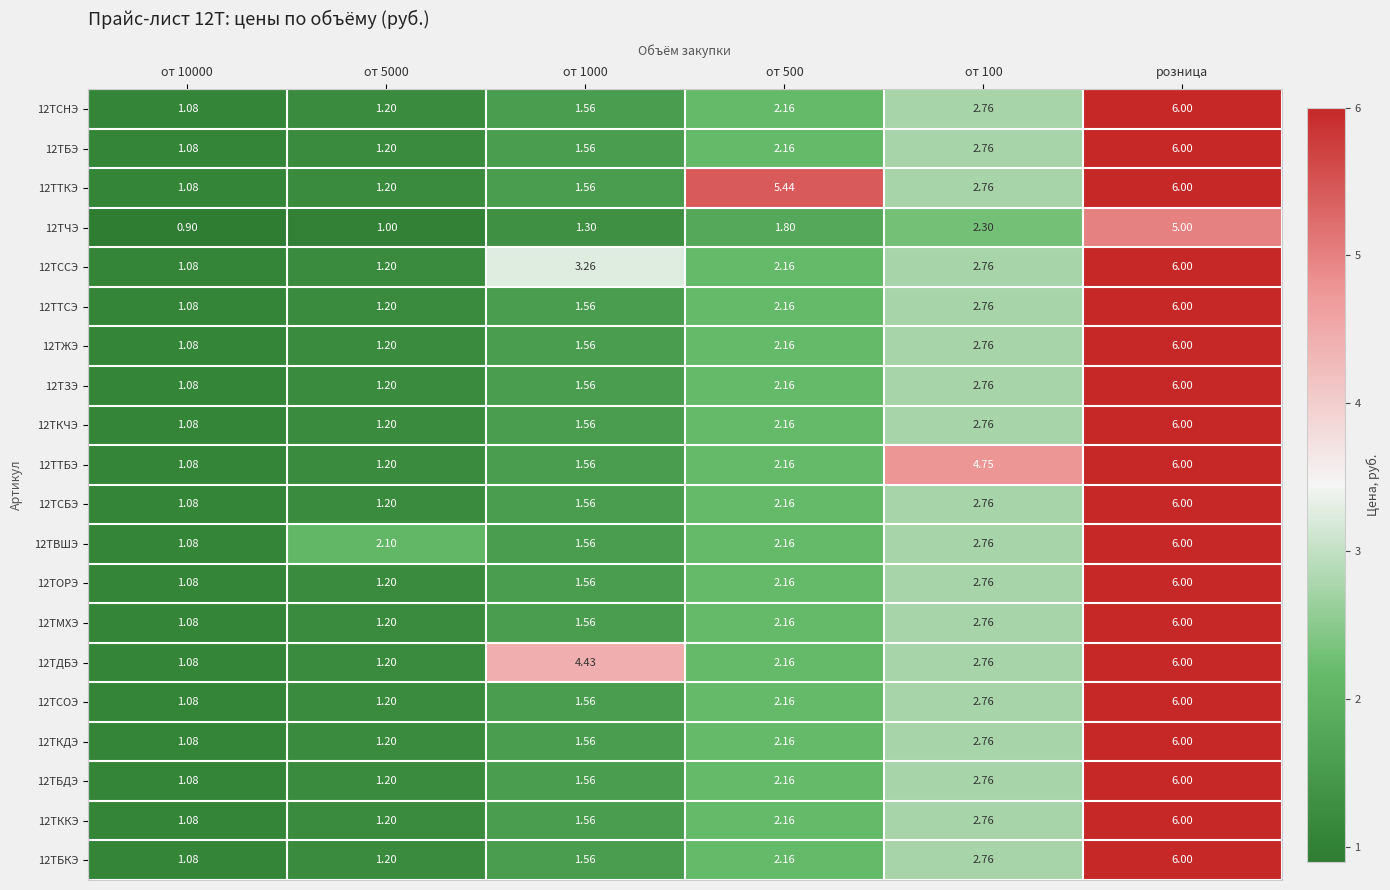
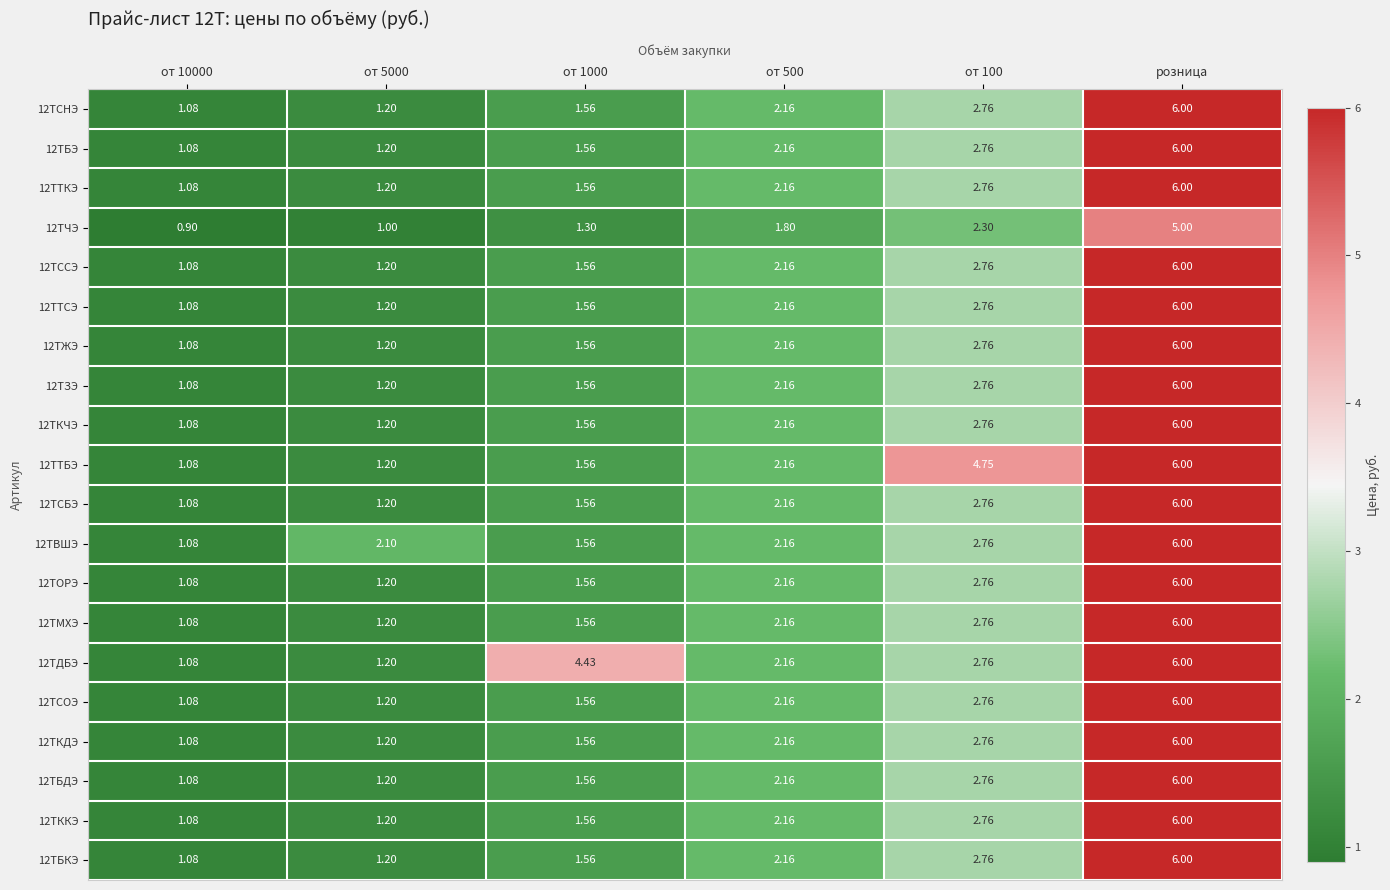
12ТТКЭ, от 500: 5.44 -> 2.16
12ТССЭ, от 1000: 3.26 -> 1.56
